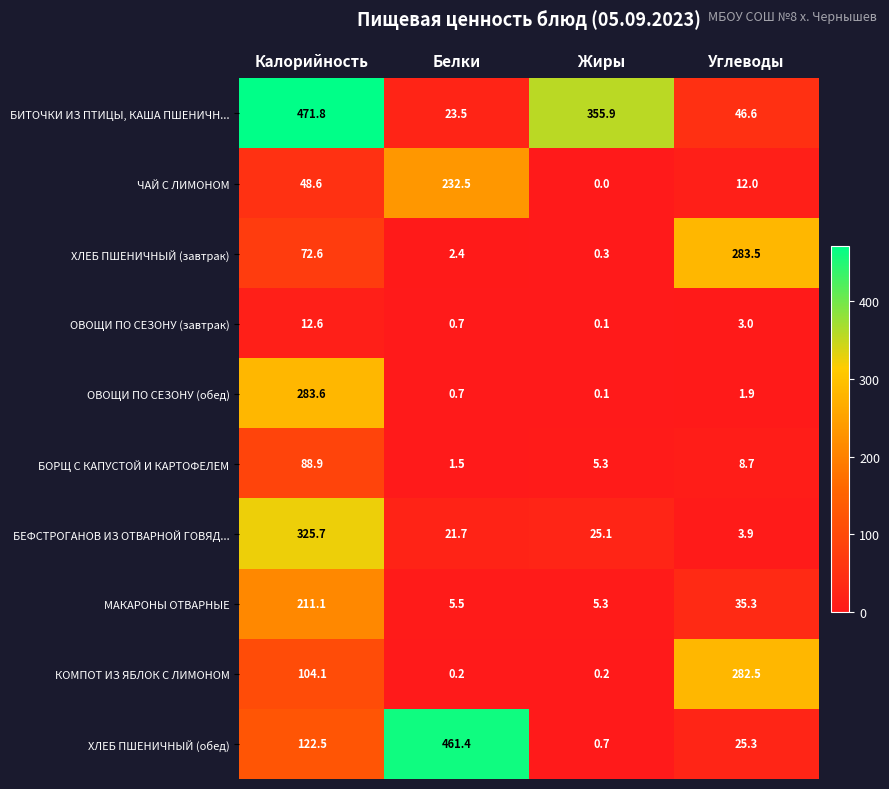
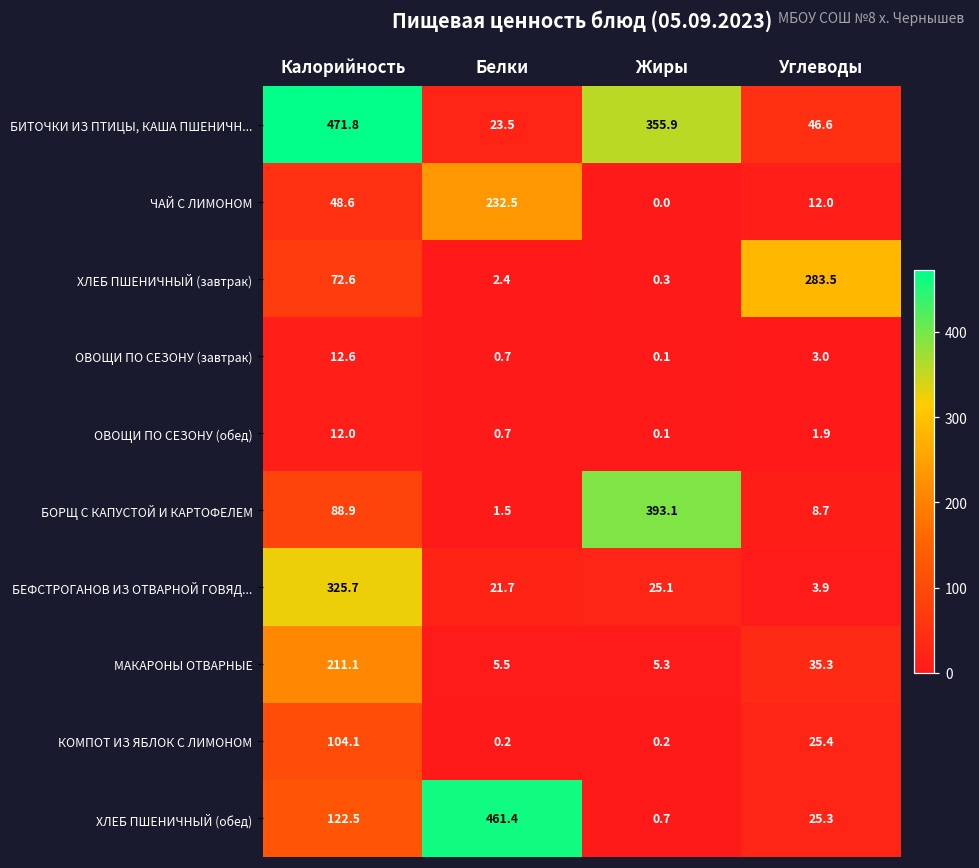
ОВОЩИ ПО СЕЗОНУ (обед), Калорийность: 283.6 -> 12.0
БОРЩ С КАПУСТОЙ И КАРТОФЕЛЕМ, Жиры: 5.3 -> 393.1
КОМПОТ ИЗ ЯБЛОК С ЛИМОНОМ, Углеводы: 282.5 -> 25.4
